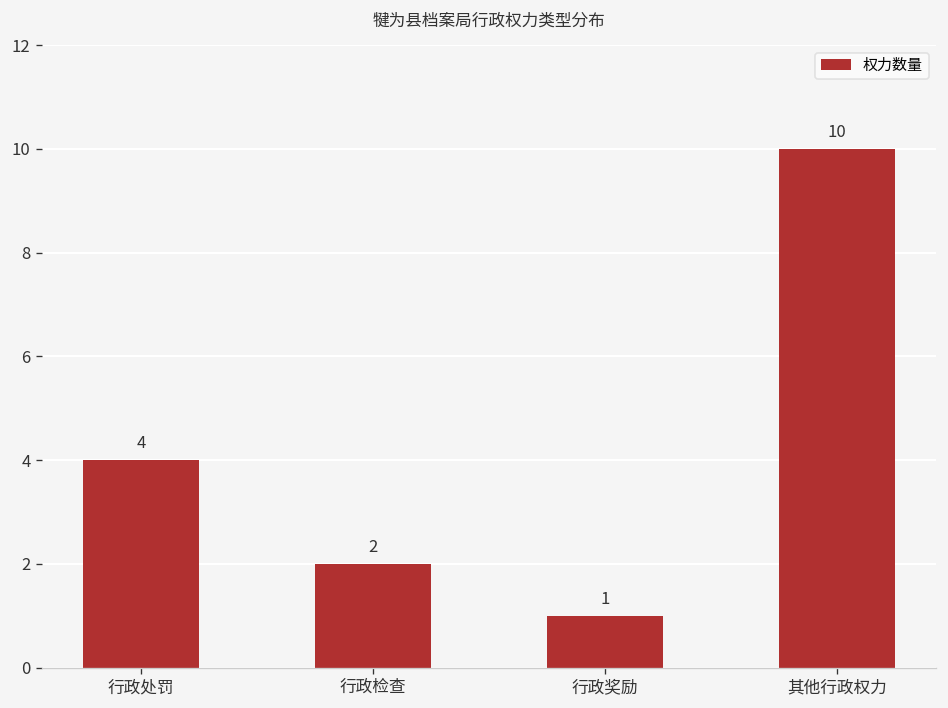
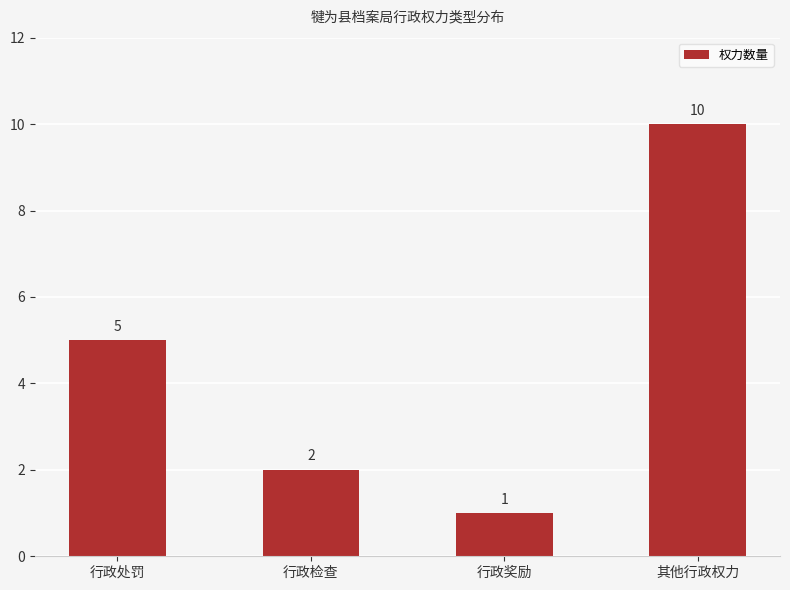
行政处罚: 4 -> 5
